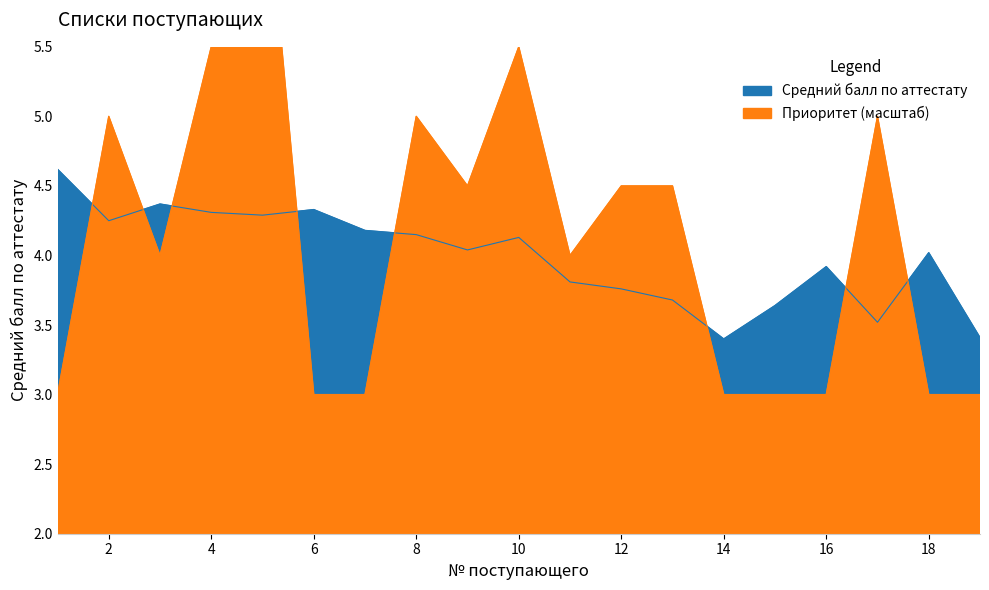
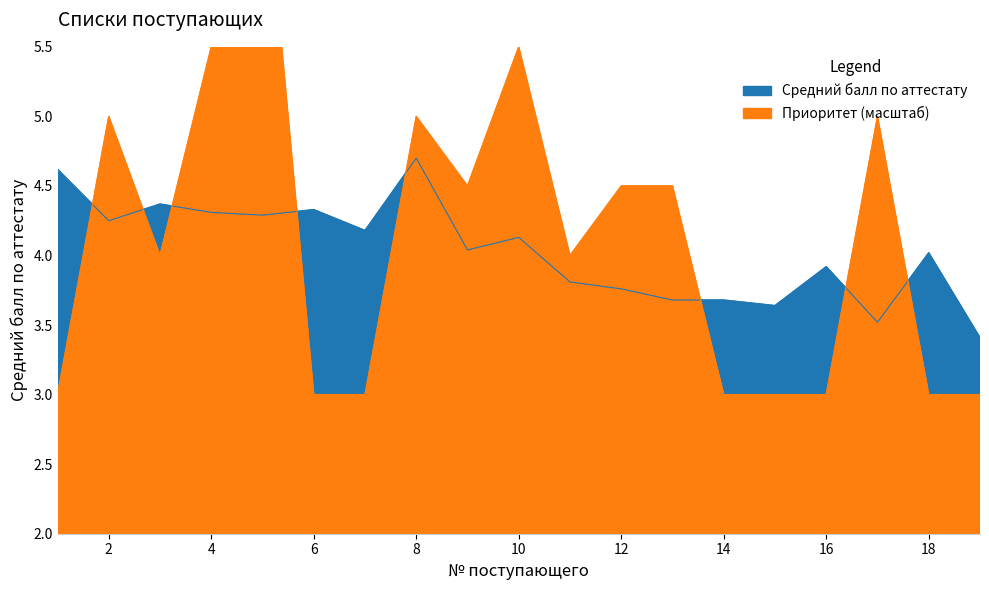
Средний балл по аттестату, 8: 4.15 -> 4.70
Средний балл по аттестату, 14: 3.40 -> 3.68
